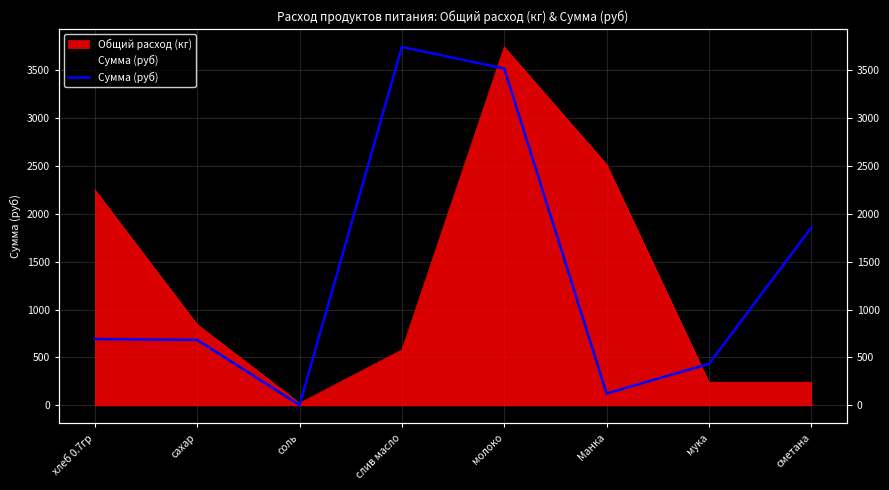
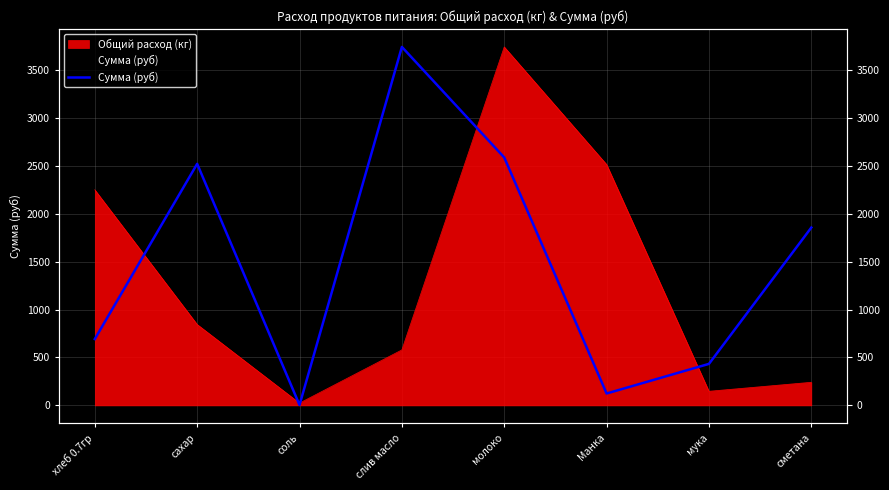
Сумма (руб), сахар: 700 -> 2500
Сумма (руб), молоко: 3500 -> 2600
Общий расход (кг), мука: 200 -> 100
